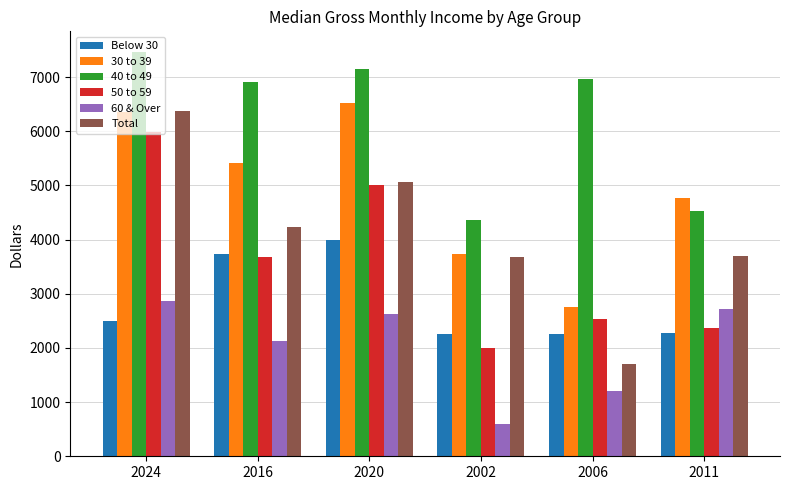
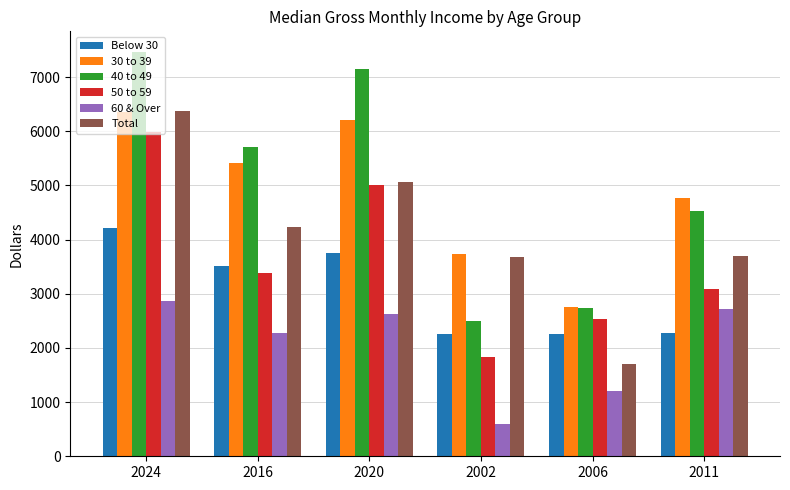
Below 30, 2024: 2500 -> 4200
Below 30, 2016: 3700 -> 3500
40 to 49, 2016: 6900 -> 5700
50 to 59, 2016: 3700 -> 3400
60 & Over, 2016: 2100 -> 2300
Below 30, 2020: 4000 -> 3700
30 to 39, 2020: 6500 -> 6200
40 to 49, 2002: 4400 -> 2500
50 to 59, 2002: 2000 -> 1800
40 to 49, 2006: 7000 -> 2700
50 to 59, 2011: 2400 -> 3100
